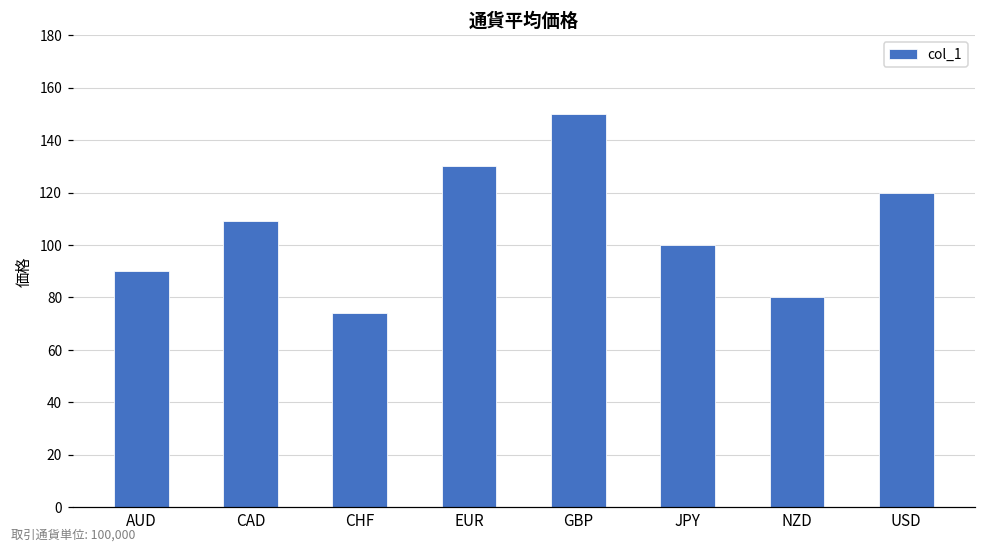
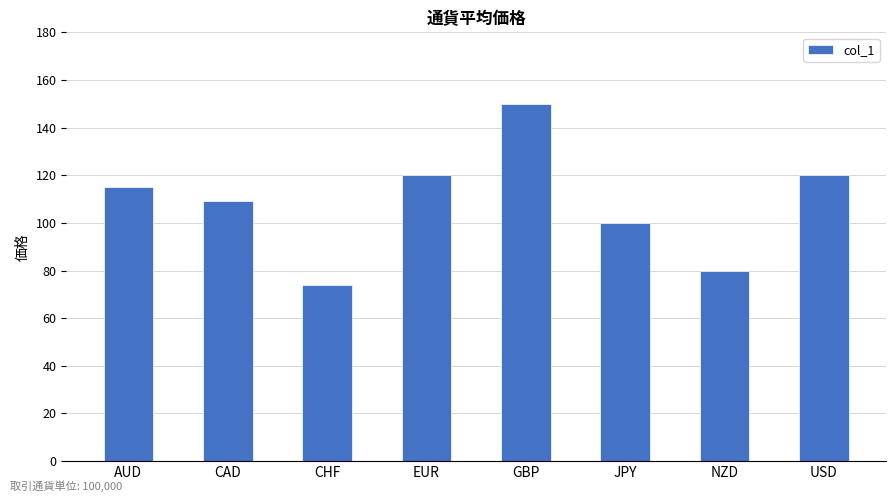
AUD: 90 -> 115
EUR: 130 -> 120
